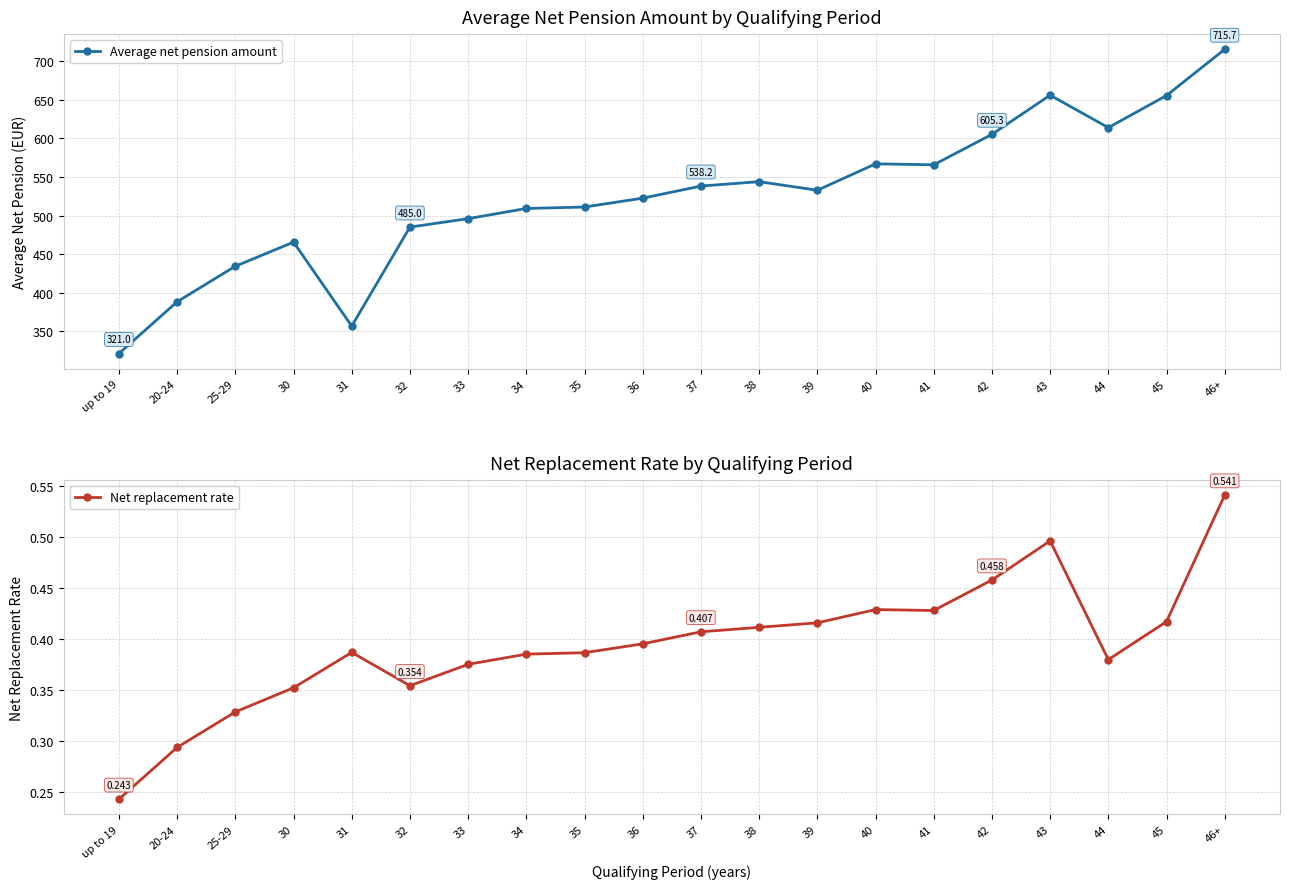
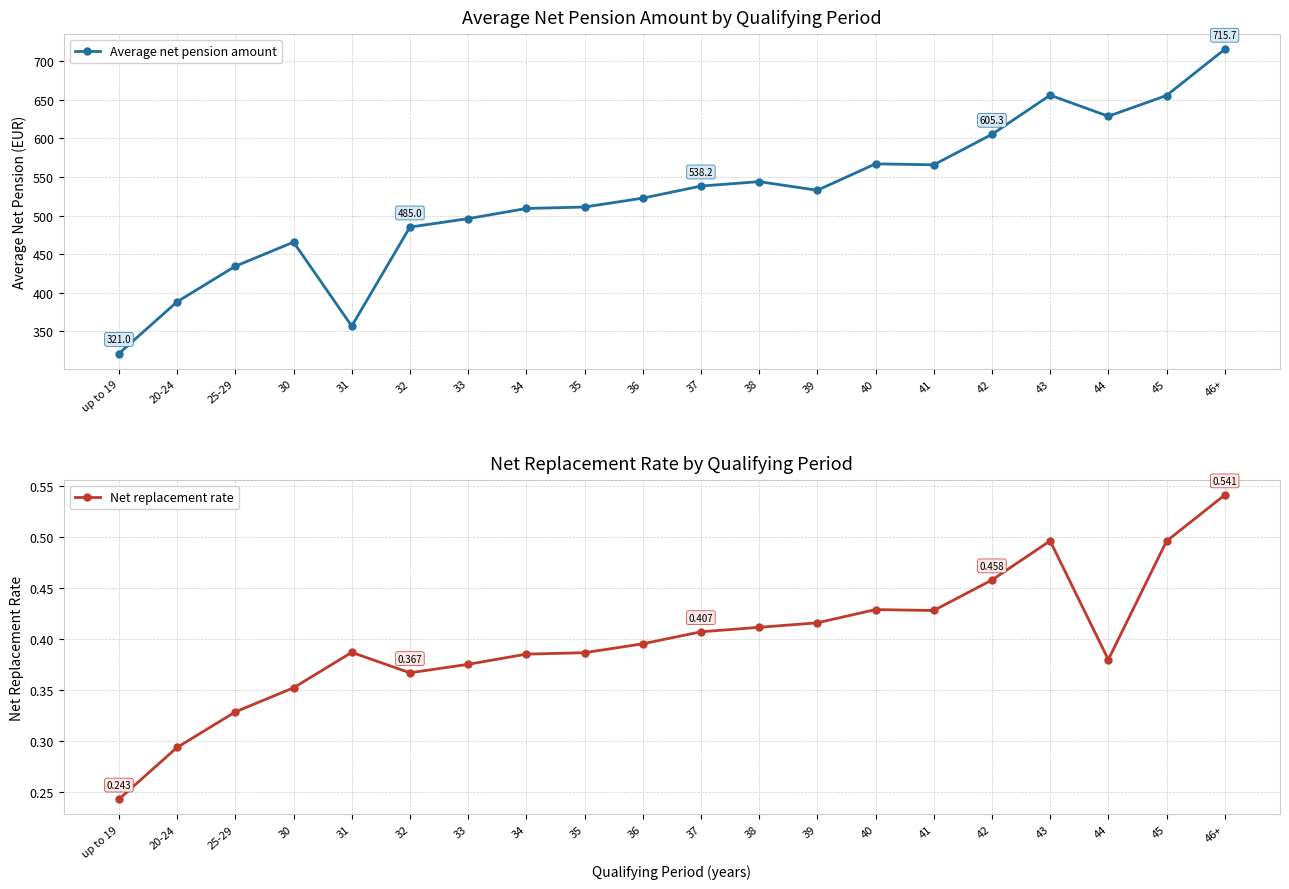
Average Net Pension Amount by Qualifying Period, 44: 610 -> 630
Net Replacement Rate by Qualifying Period, 32: 0.354 -> 0.367
Net Replacement Rate by Qualifying Period, 45: 0.417 -> 0.496
